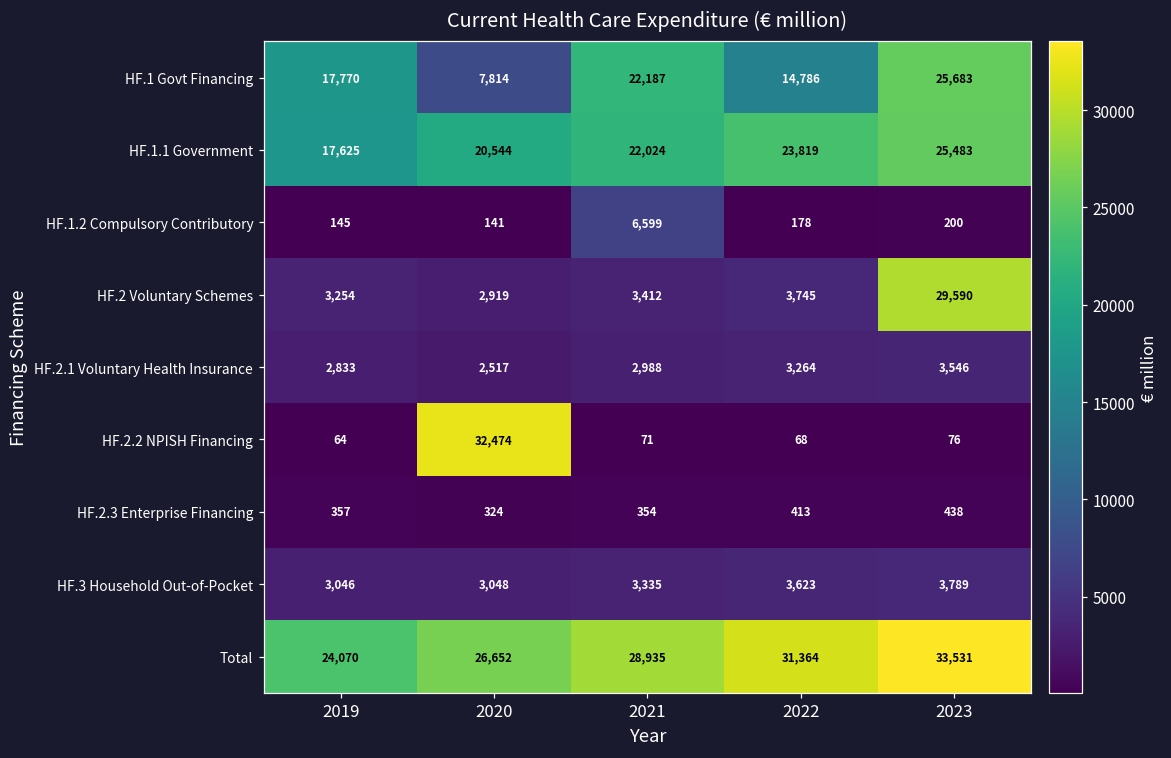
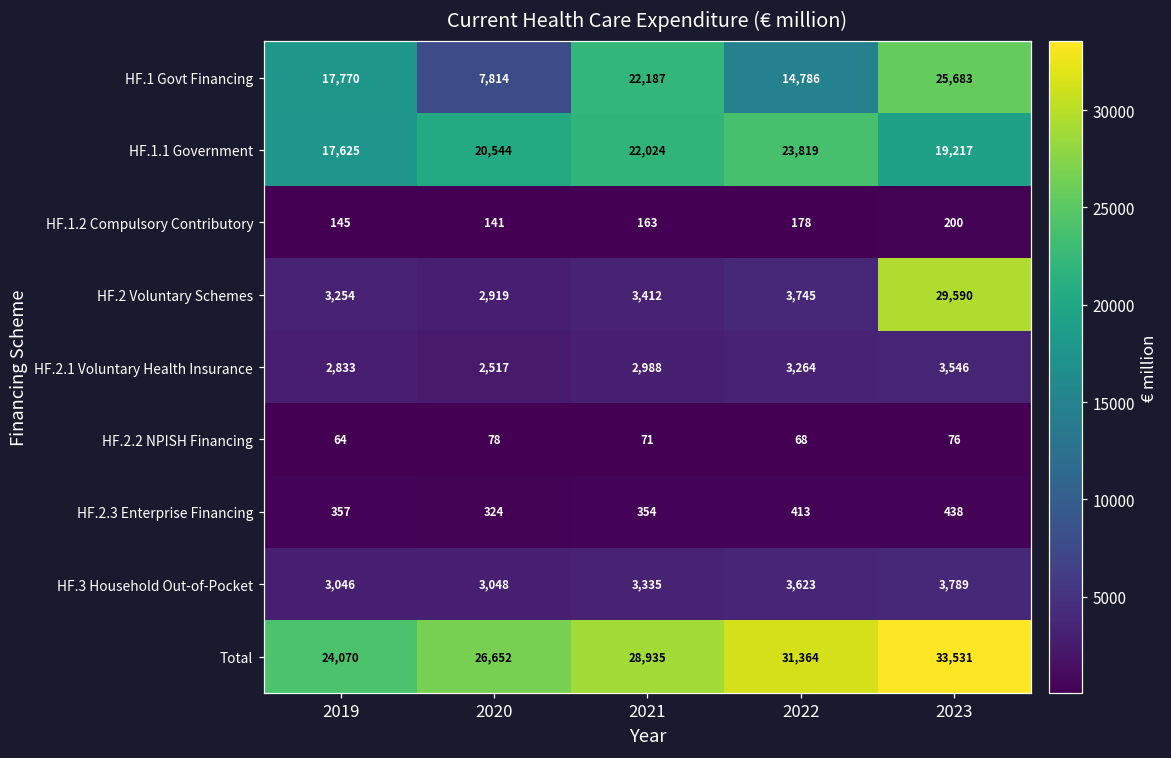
HF.1.1 Government, 2023: 25,483 -> 19,217
HF.1.2 Compulsory Contributory, 2021: 6,599 -> 163
HF.2.2 NPISH Financing, 2020: 32,474 -> 78
